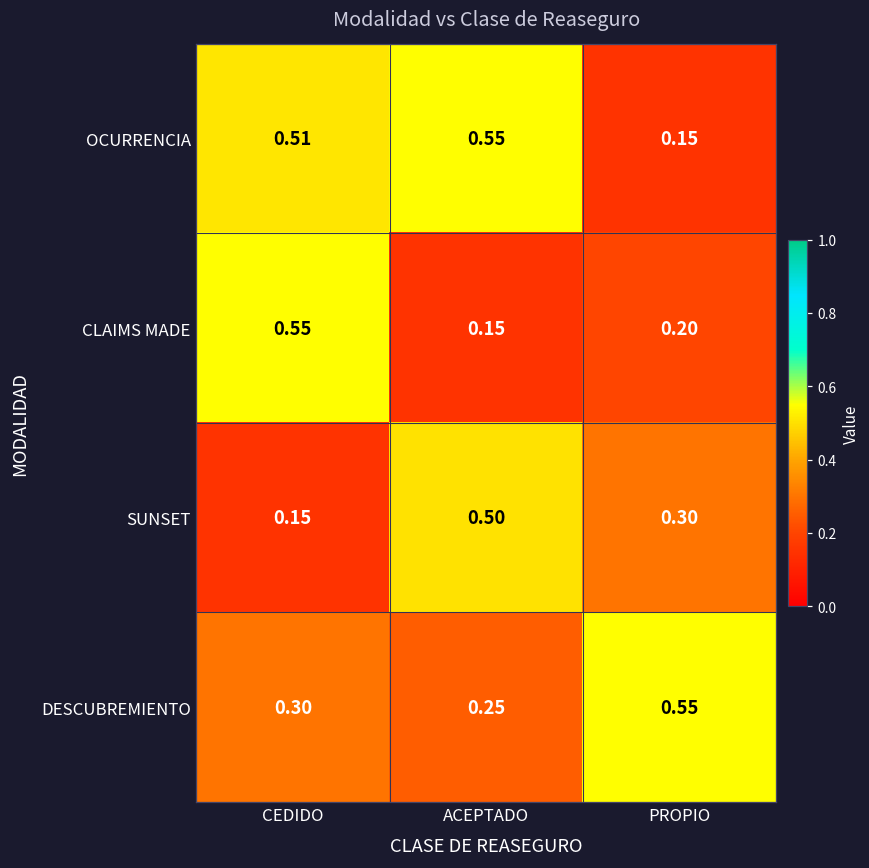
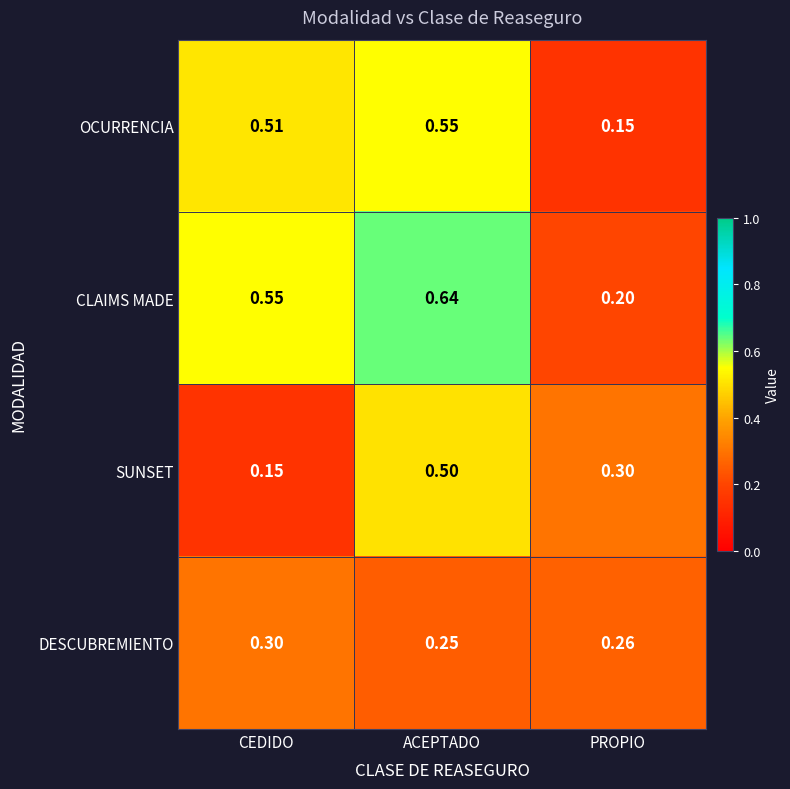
CLAIMS MADE, ACEPTADO: 0.15 -> 0.64
DESCUBREMIENTO, PROPIO: 0.55 -> 0.26
